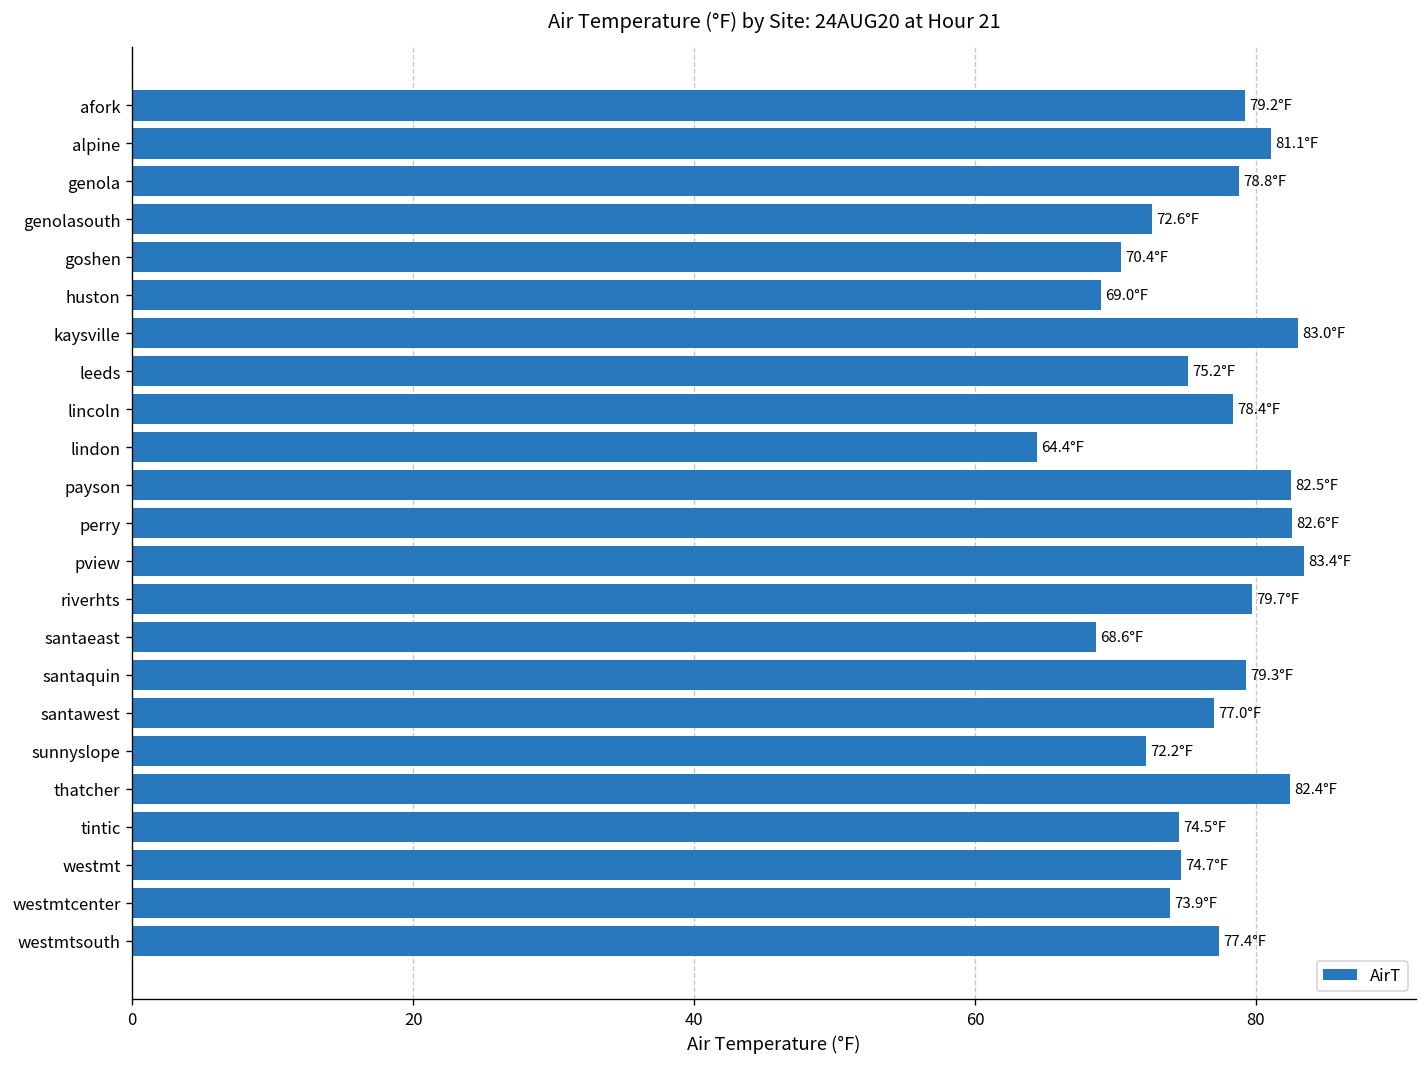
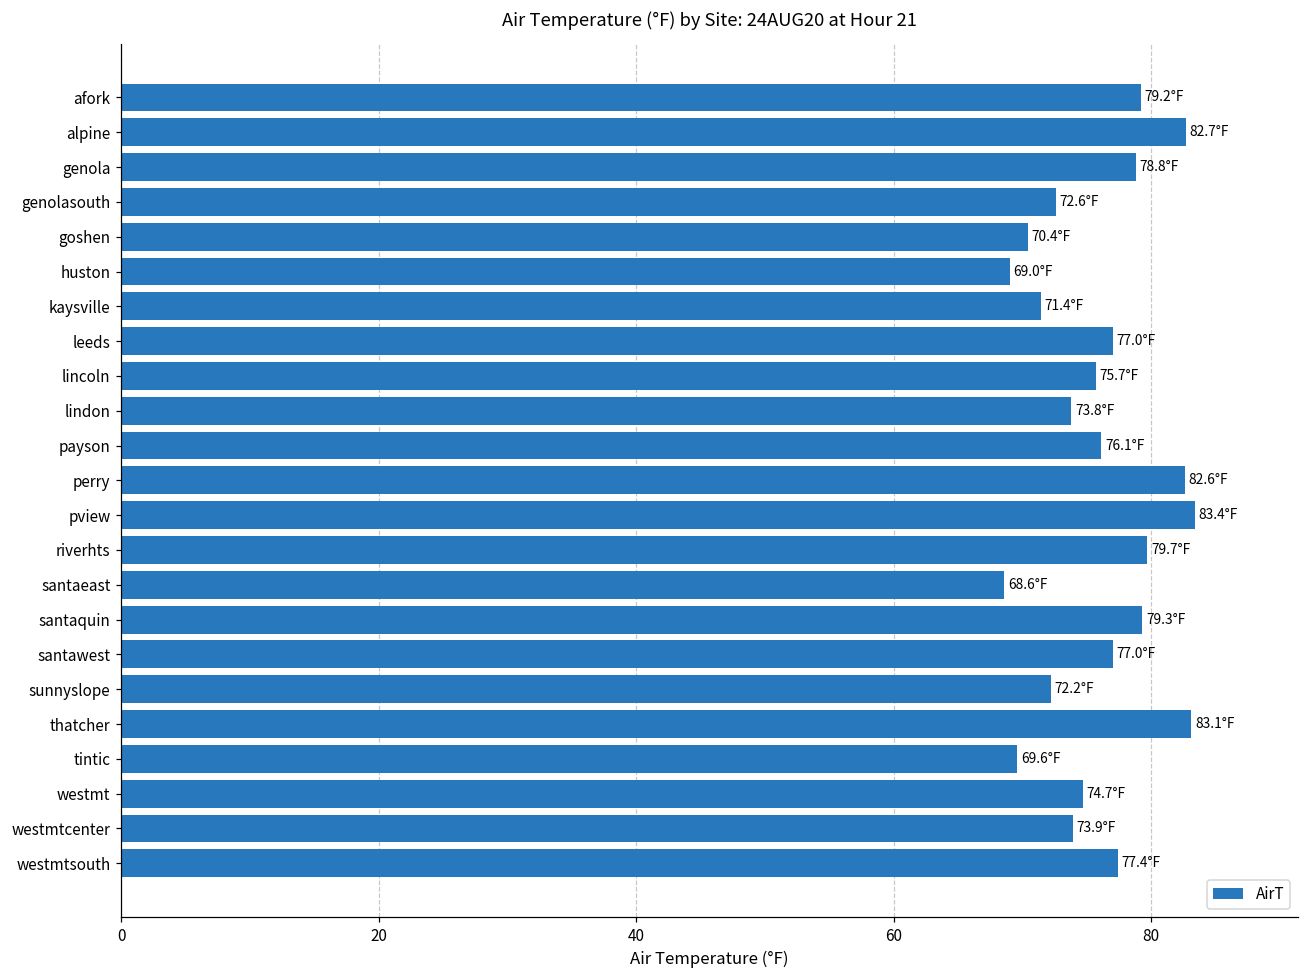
alpine: 81.1°F -> 82.7°F
kaysville: 83.0°F -> 71.4°F
leeds: 75.2°F -> 77.0°F
lincoln: 78.4°F -> 75.7°F
lindon: 64.4°F -> 73.8°F
payson: 82.5°F -> 76.1°F
thatcher: 82.4°F -> 83.1°F
tintic: 74.5°F -> 69.6°F
